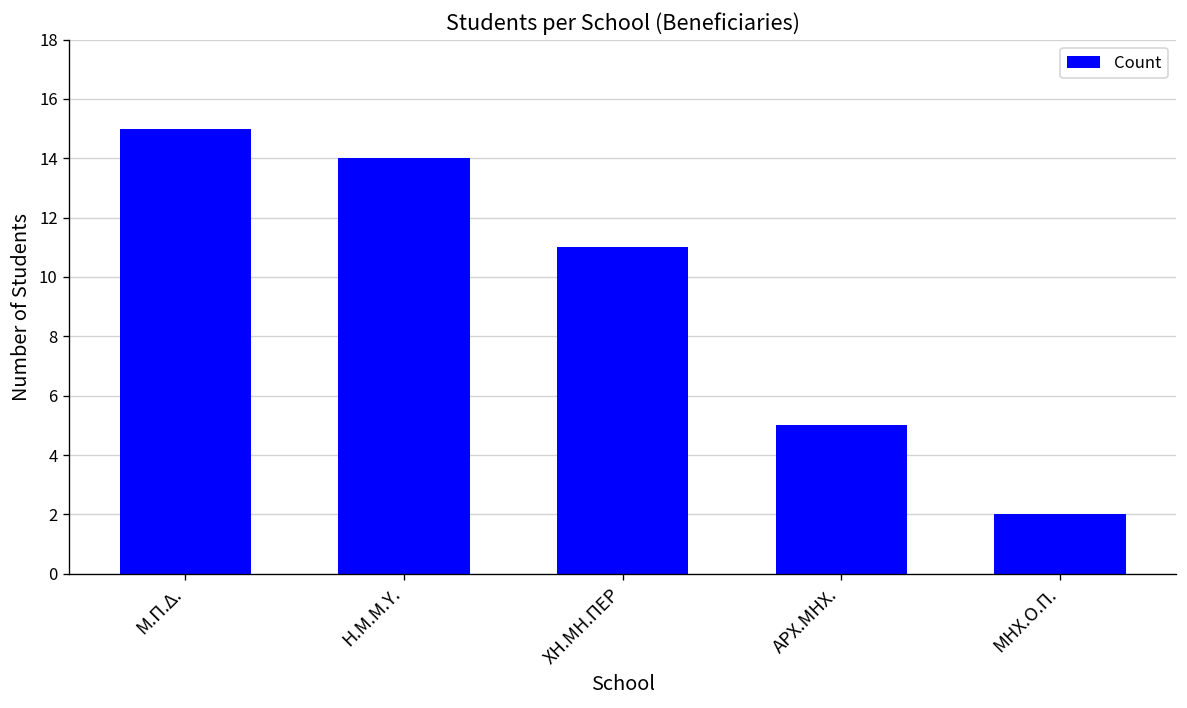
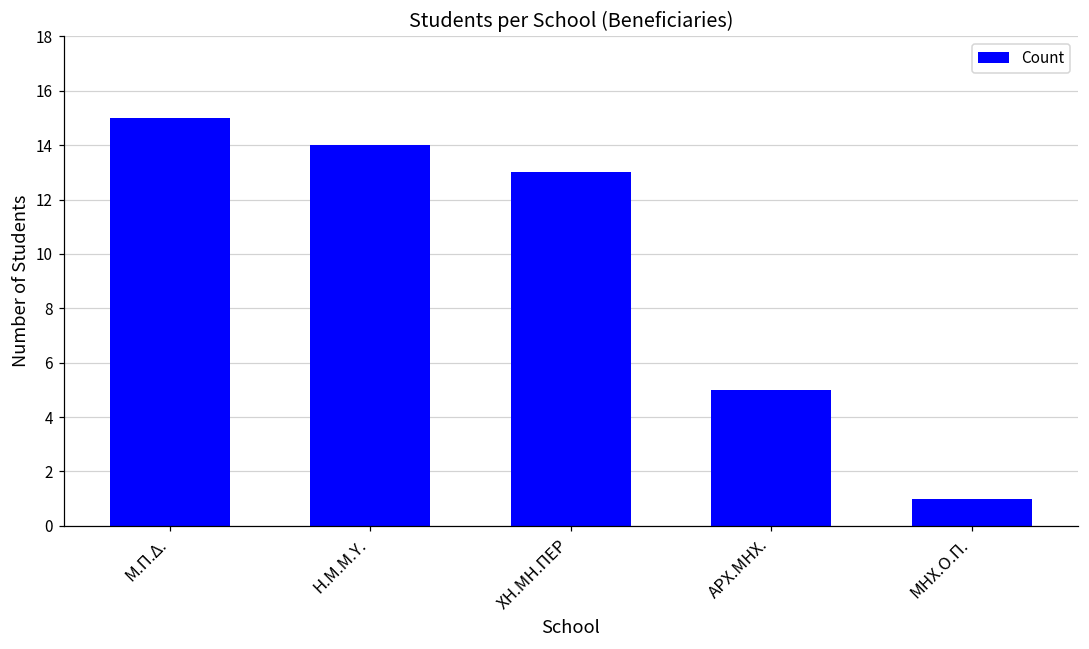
ΧΗ.ΜΗ.ΠΕΡ: 11 -> 13
ΜΗΧ.Ο.Π.: 2 -> 1
